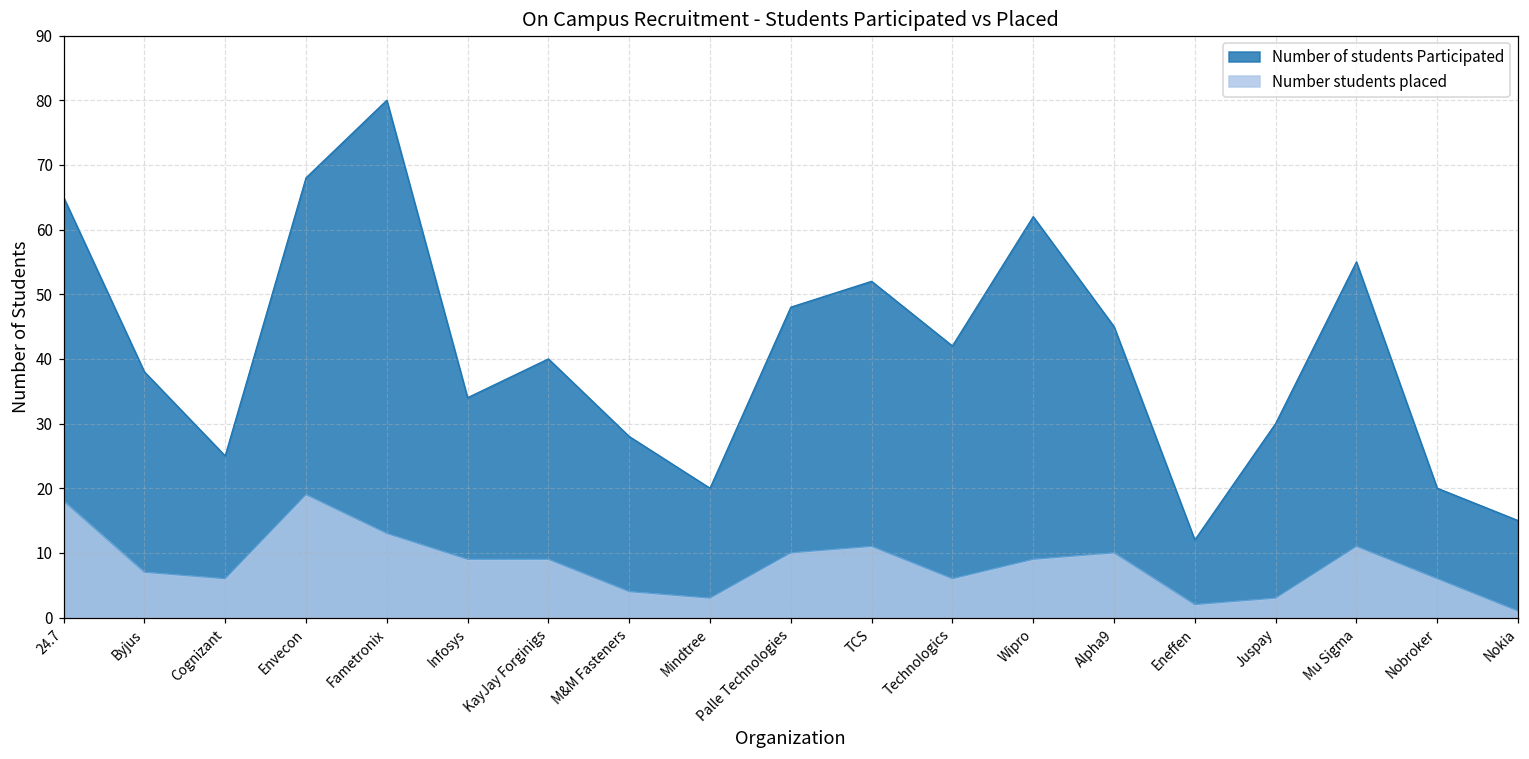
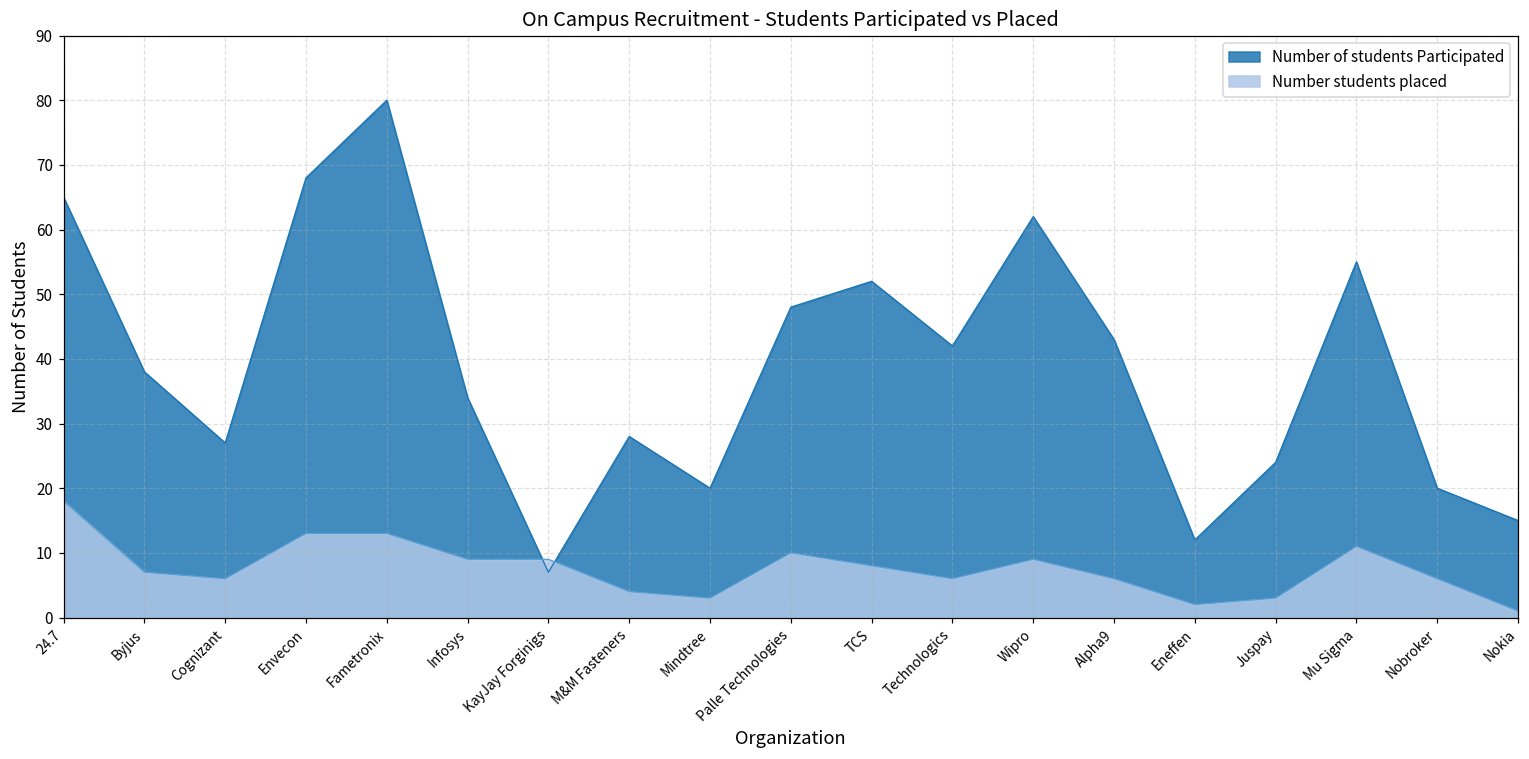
Number of students Participated, Cognizant: 25 -> 27
Number students placed, Envecon: 19 -> 13
Number of students Participated, KayJay Forginigs: 40 -> 7
Number students placed, TCS: 11 -> 8
Number of students Participated, Alpha9: 45 -> 43
Number students placed, Alpha9: 10 -> 6
Number of students Participated, Juspay: 30 -> 24
